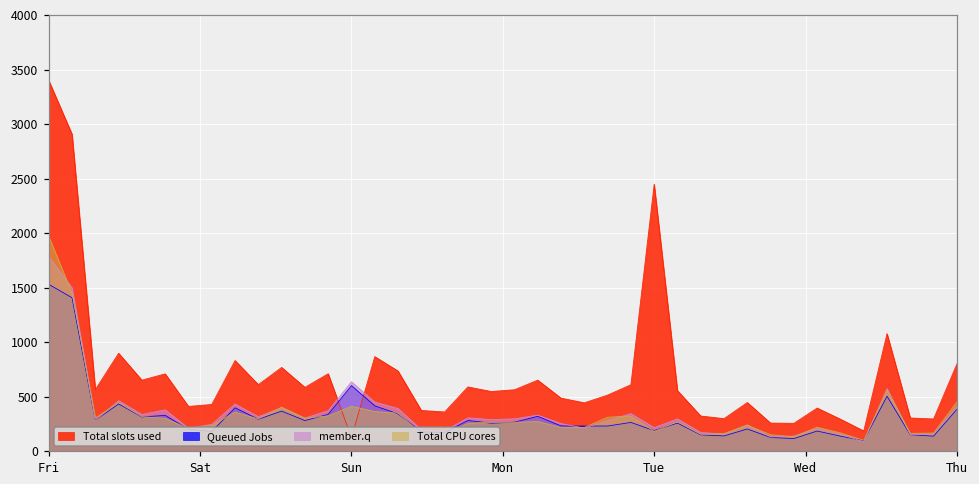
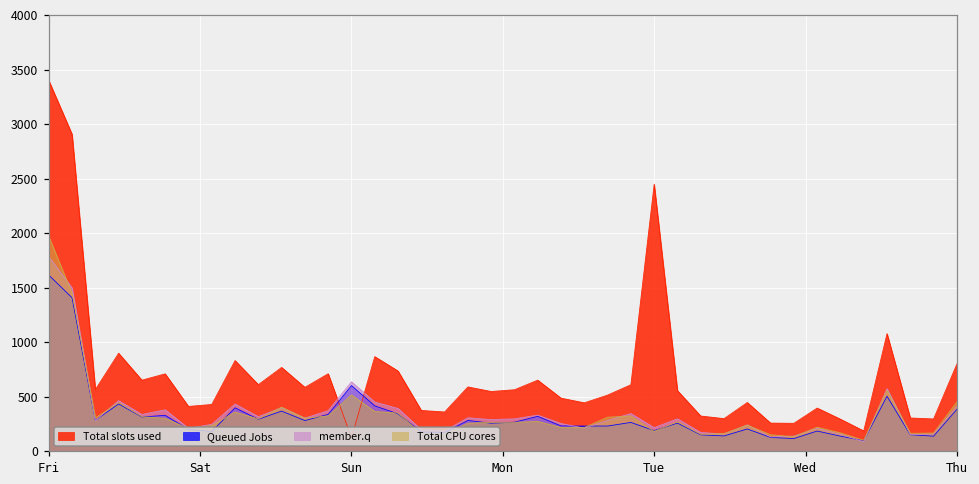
Queued Jobs, Fri: 1500 -> 1600
Total CPU cores, Sun: 400 -> 500
